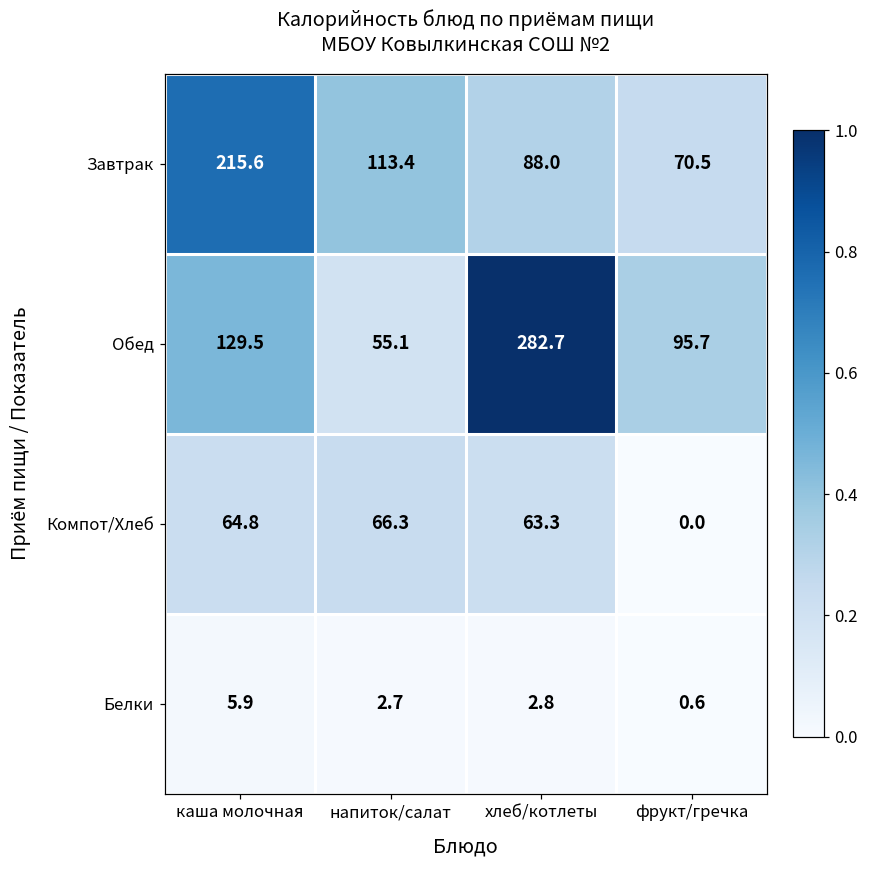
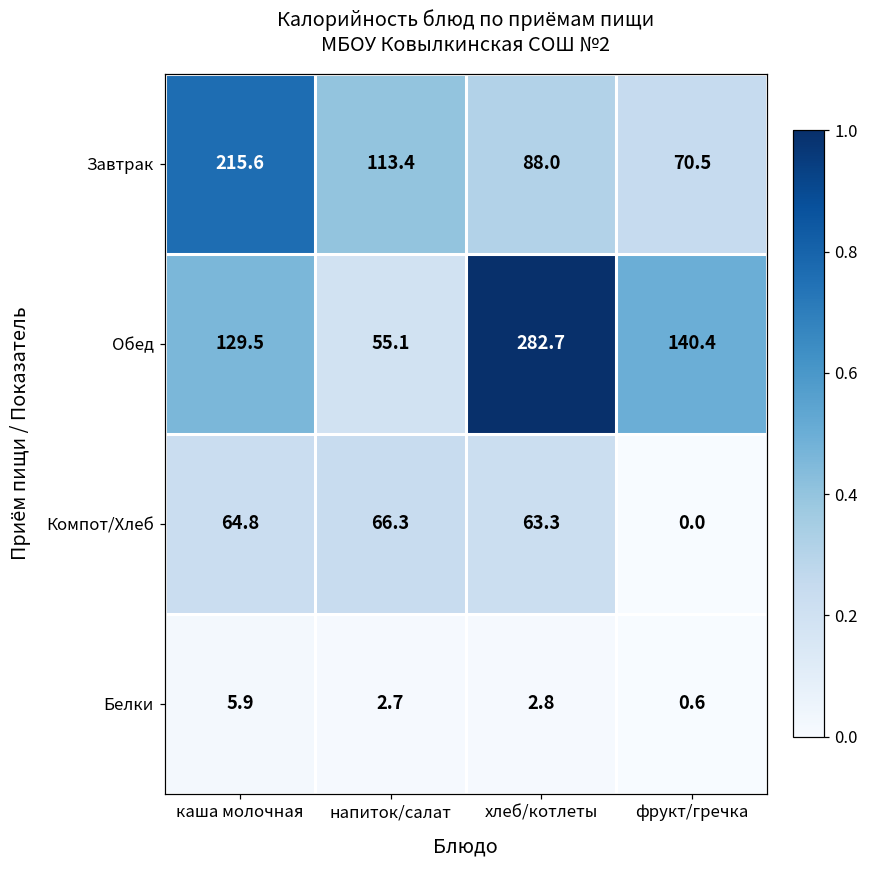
Обед, фрукт/гречка: 95.7 -> 140.4
